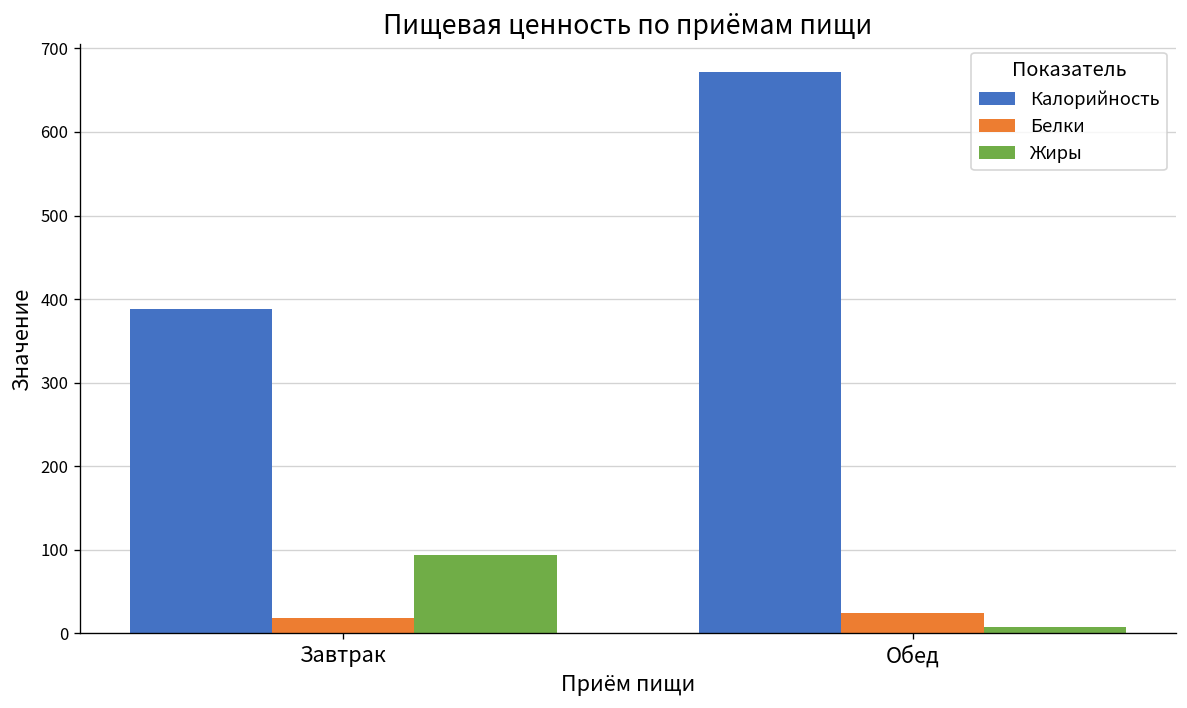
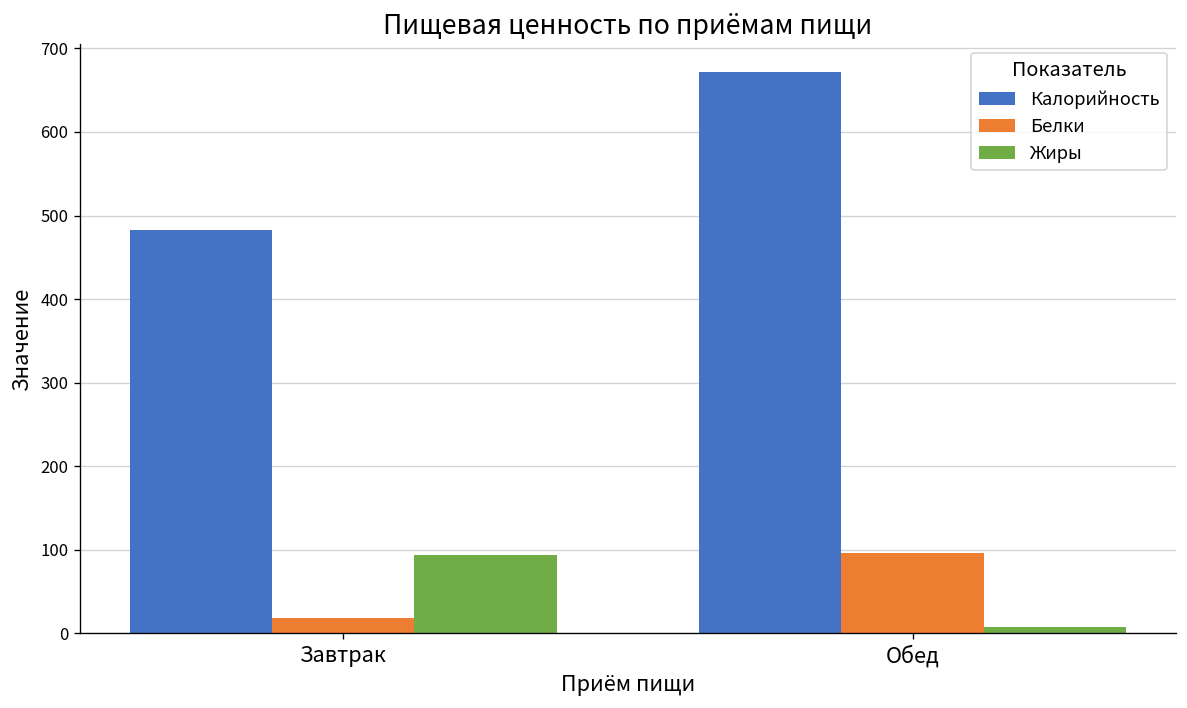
Калорийность, Завтрак: 390 -> 480
Белки, Обед: 20 -> 100
